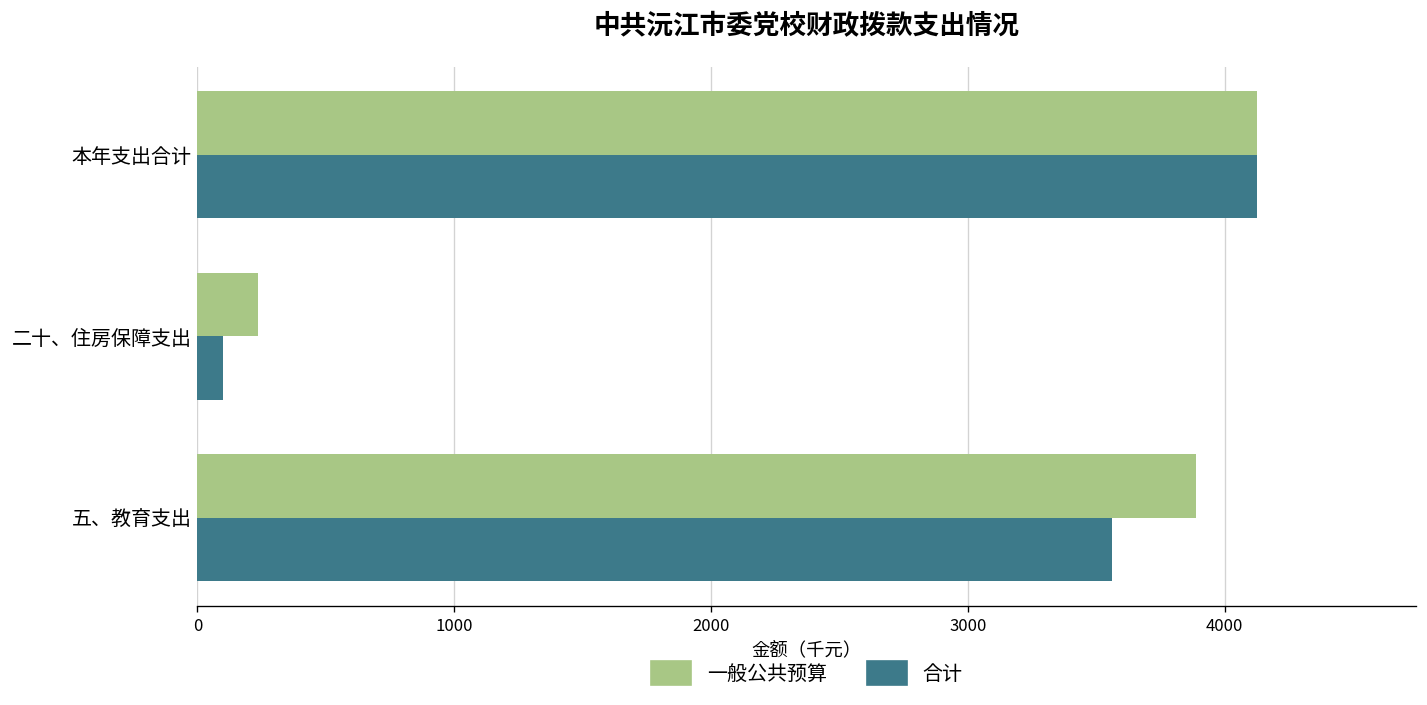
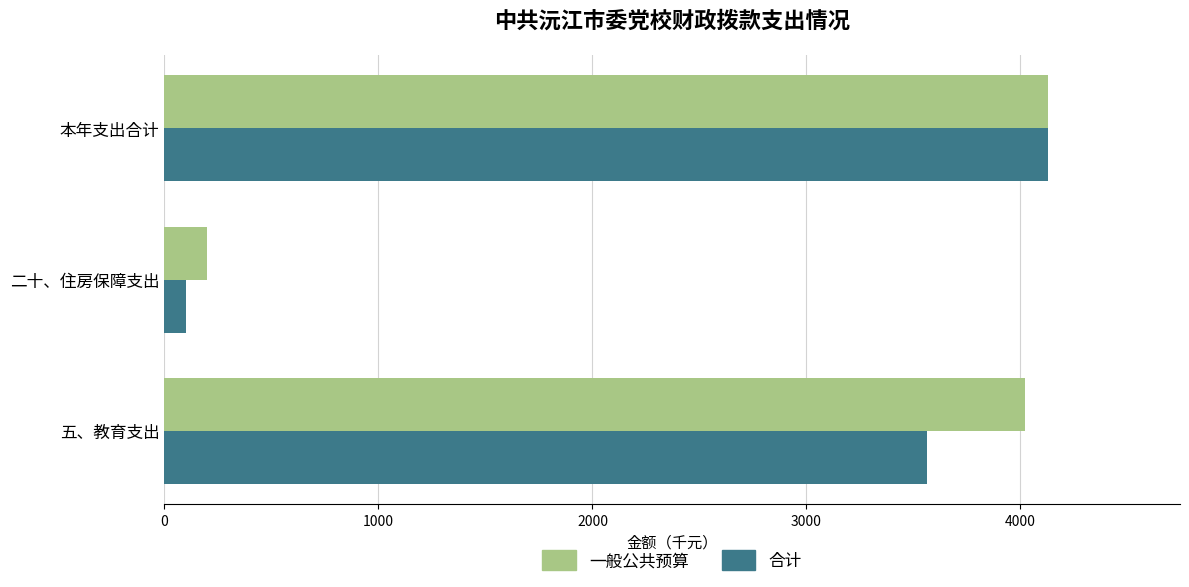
一般公共预算, 二十、住房保障支出: 240 -> 200
一般公共预算, 五、教育支出: 3890 -> 4020
